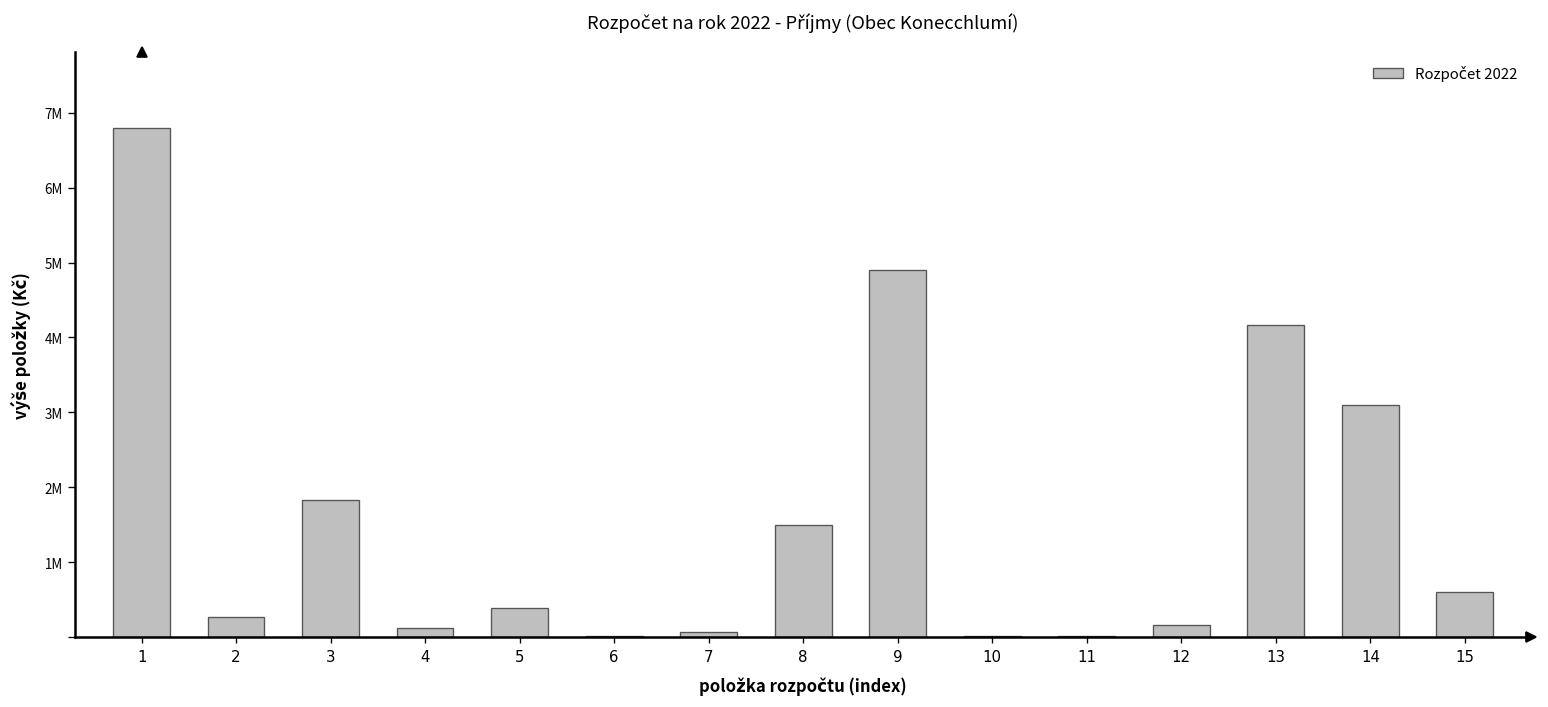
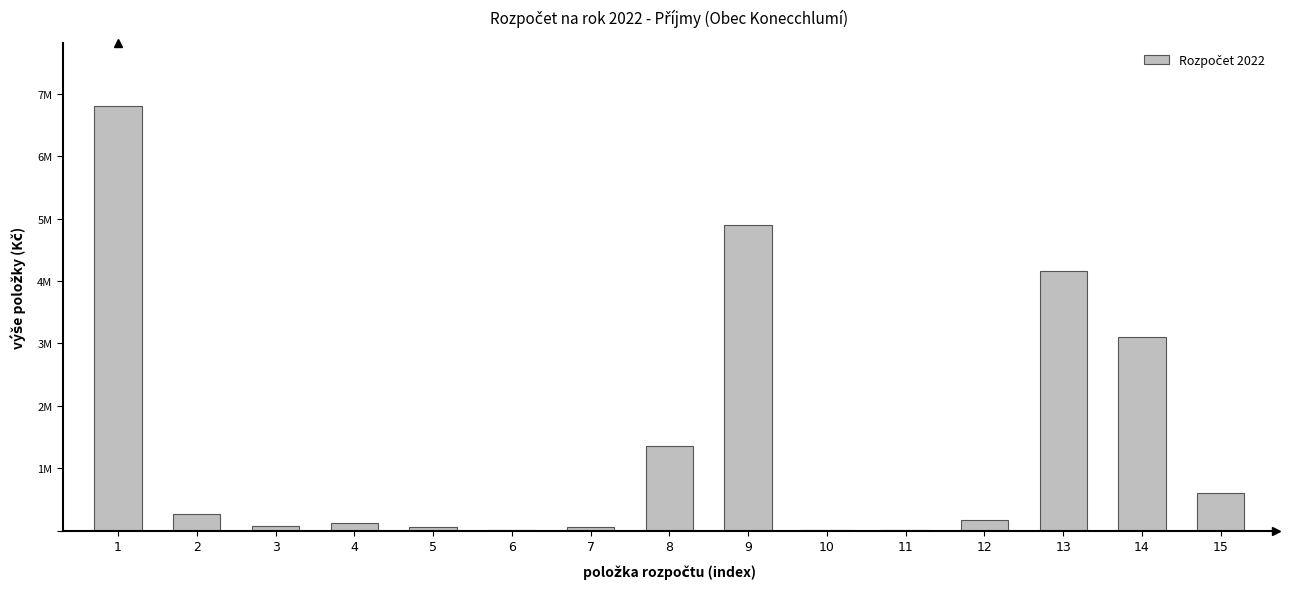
3: 1800000 -> 100000
5: 400000 -> 100000
8: 1500000 -> 1400000
